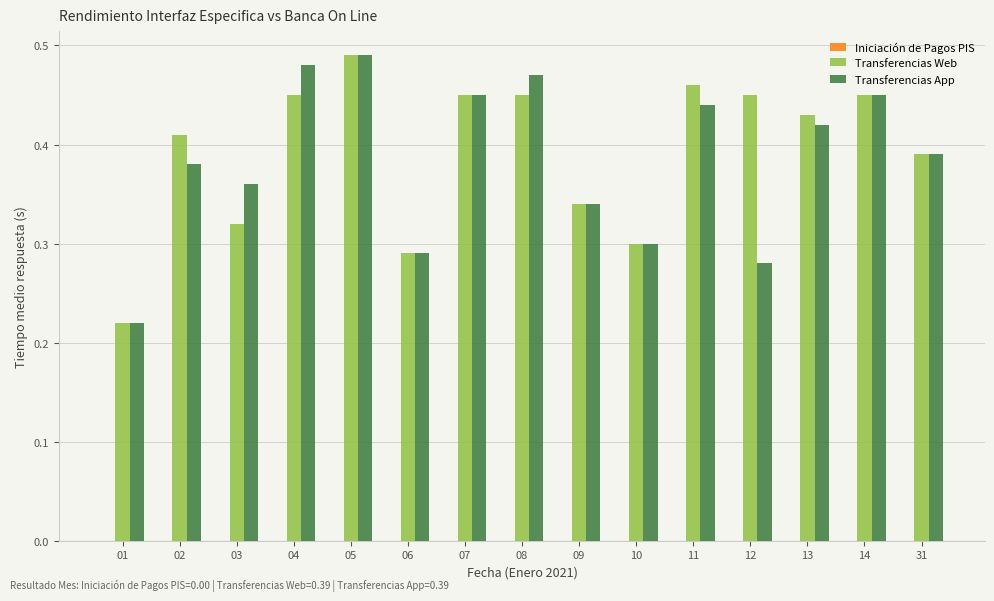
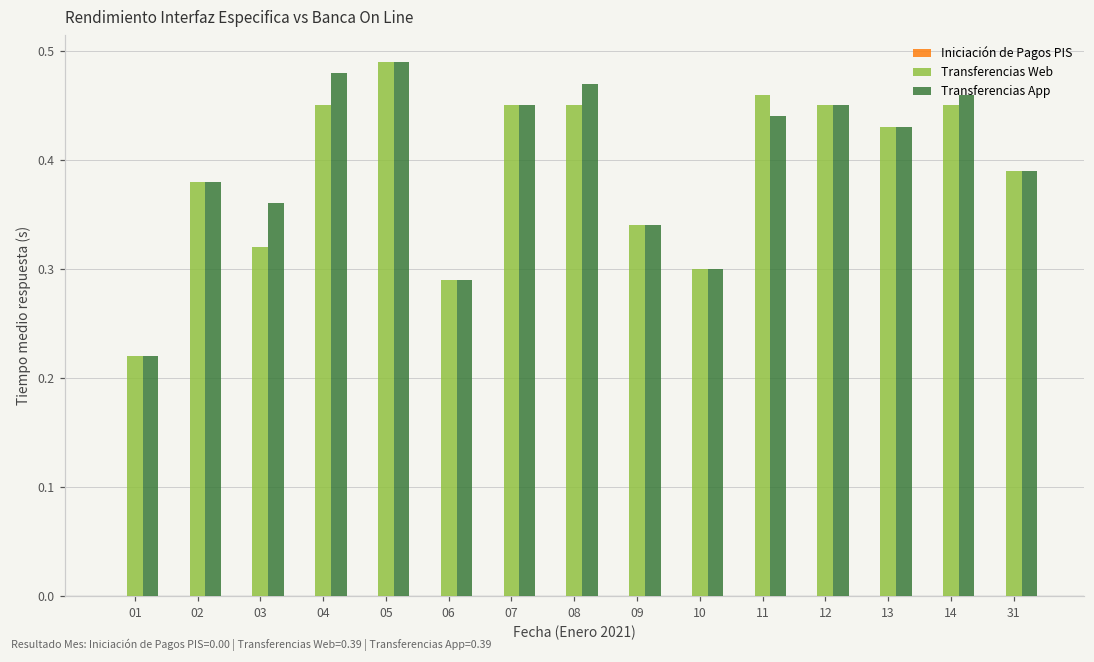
Transferencias Web, 02: 0.41 -> 0.38
Transferencias App, 12: 0.28 -> 0.45
Transferencias App, 13: 0.42 -> 0.43
Transferencias App, 14: 0.45 -> 0.46
